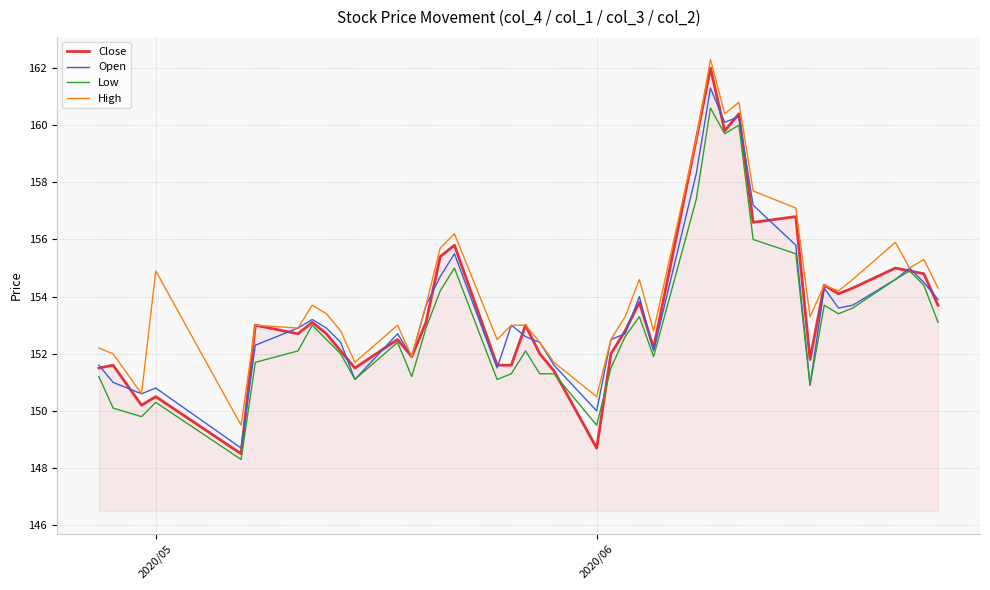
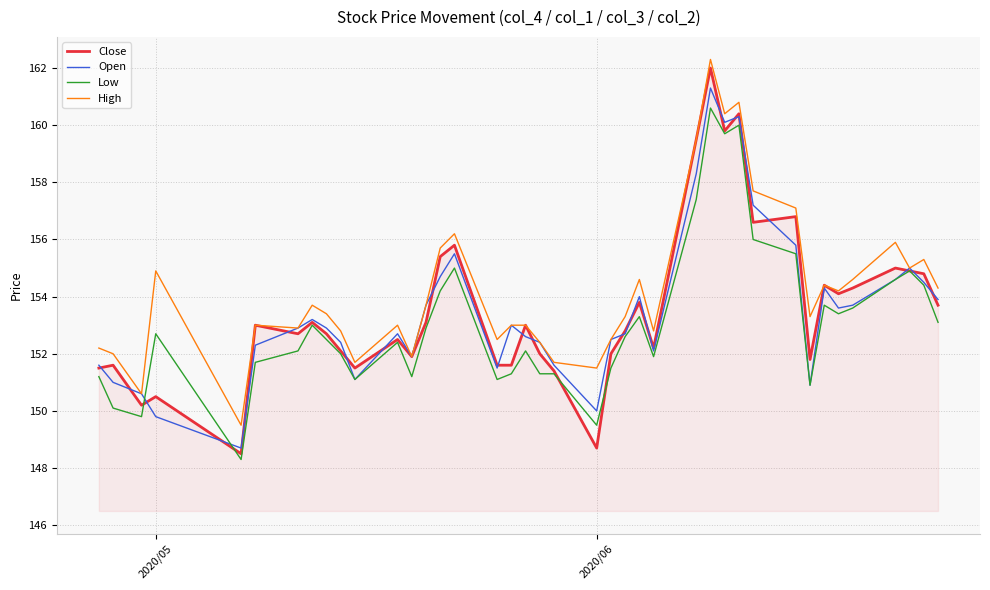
Open, 2020/05: 150.8 -> 149.8
Low, 2020/05: 150.3 -> 152.7
High, 2020/06: 150.5 -> 151.5
